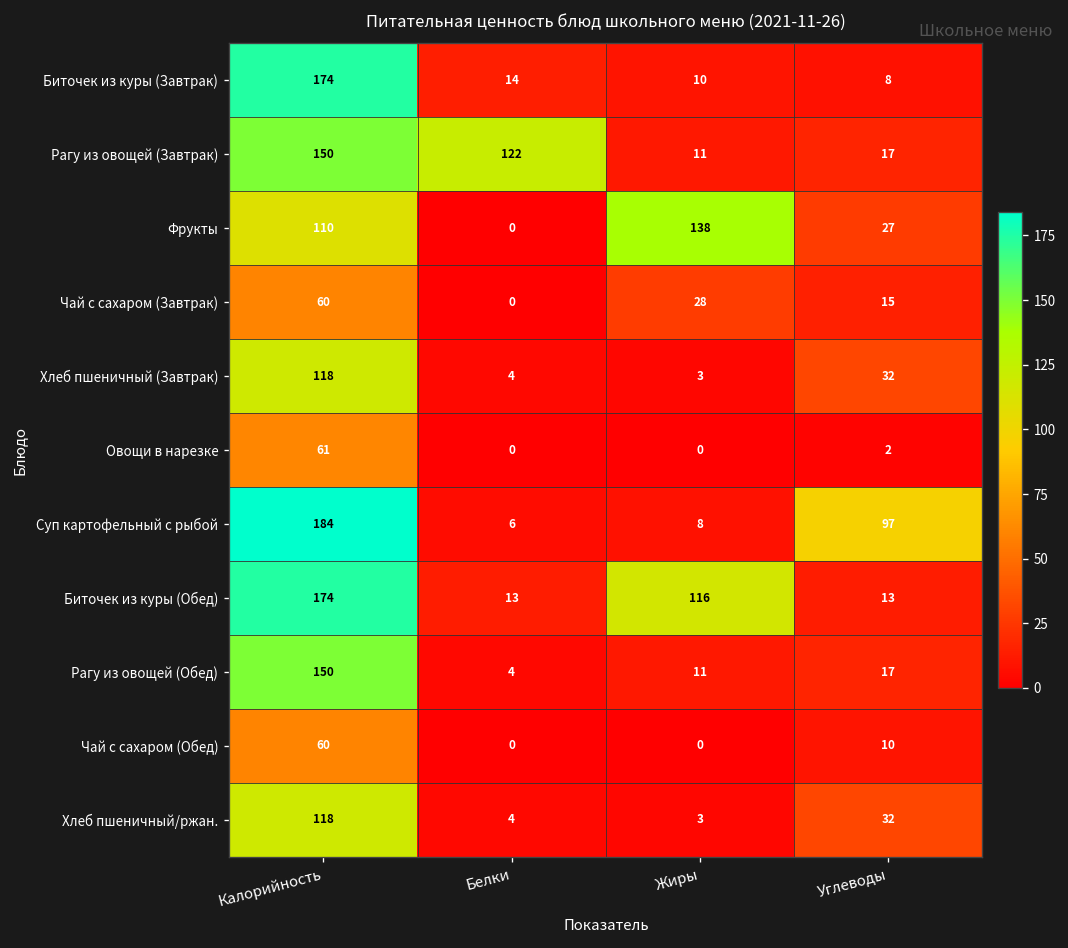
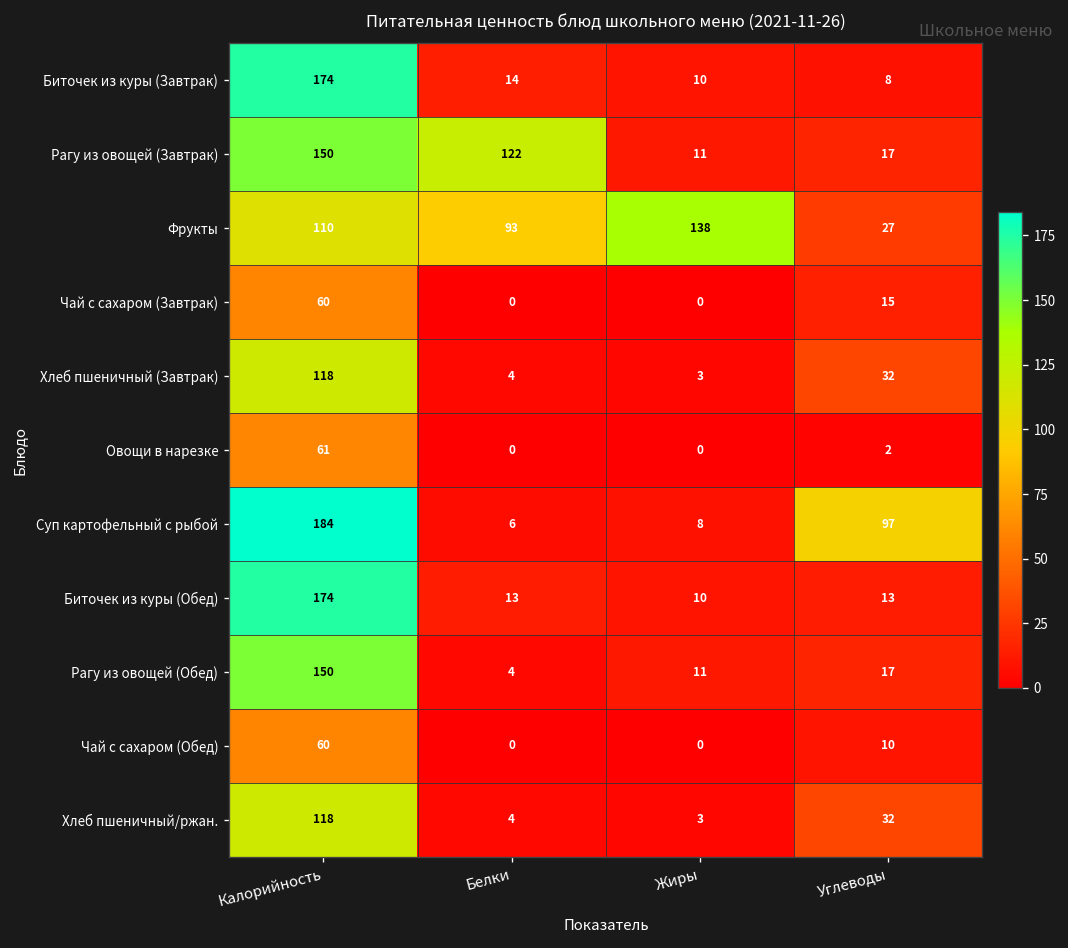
Фрукты, Белки: 0 -> 93
Чай с сахаром (Завтрак), Жиры: 28 -> 0
Биточек из куры (Обед), Жиры: 116 -> 10
